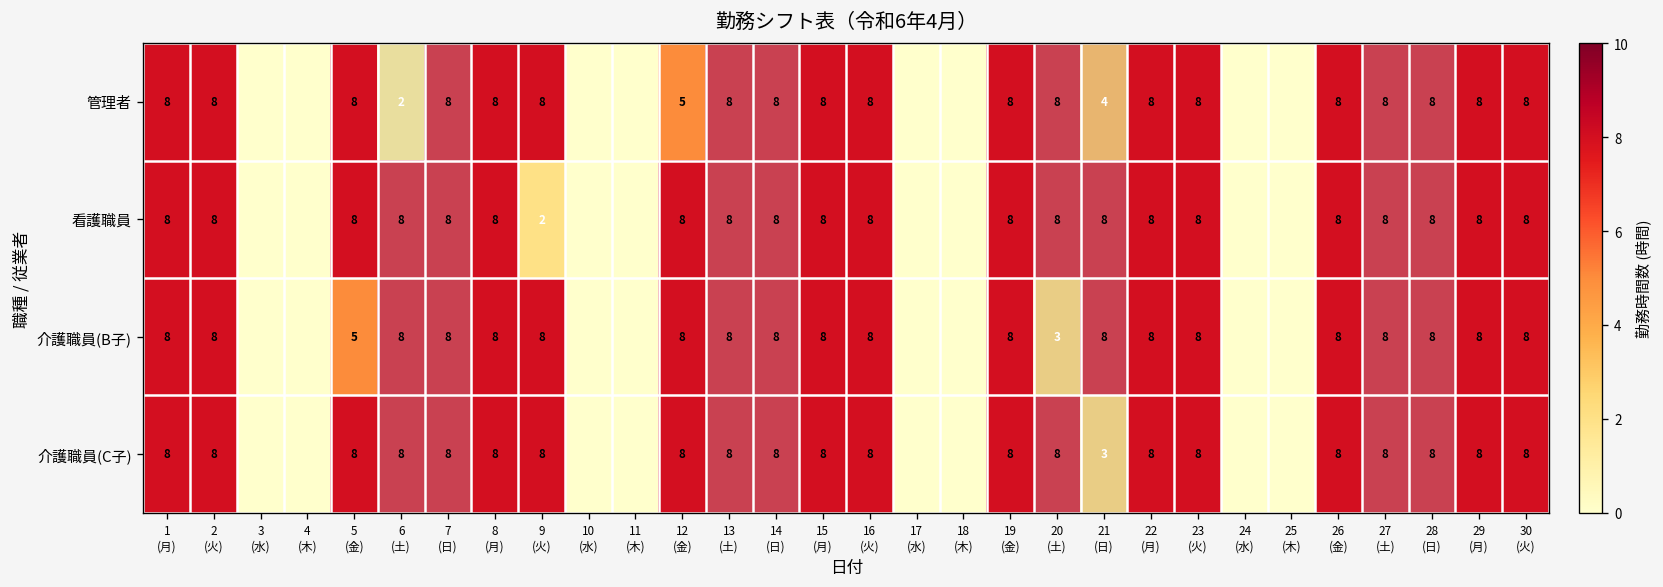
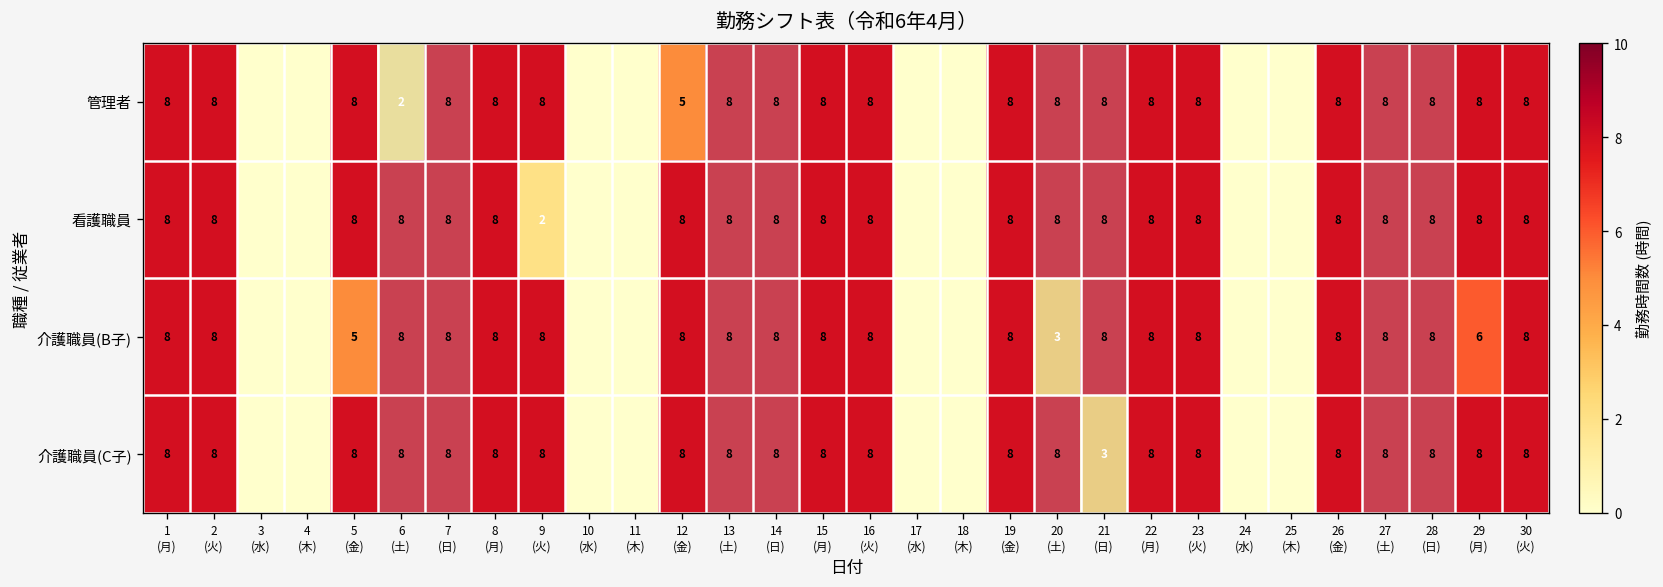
管理者, 21 (日): 4 -> 8
介護職員(B子), 29 (月): 8 -> 6
